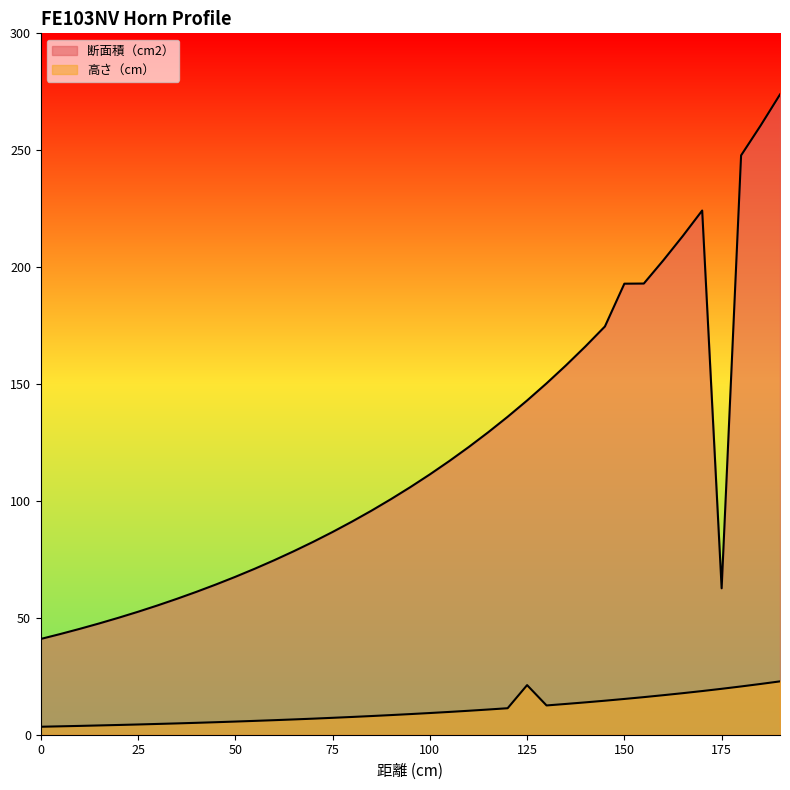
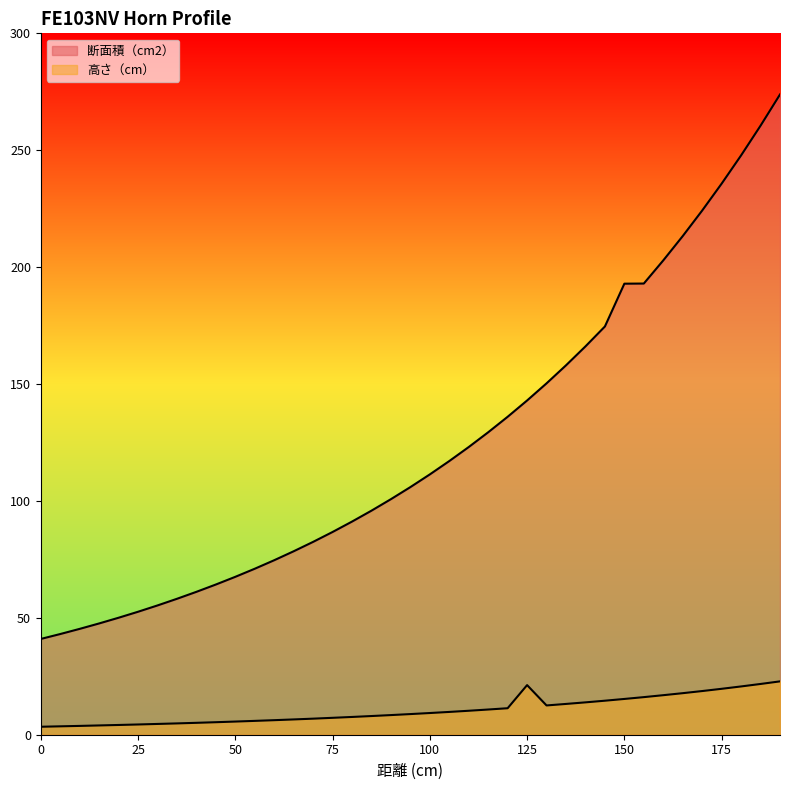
断面積（cm2）, 175: 63 -> 236
